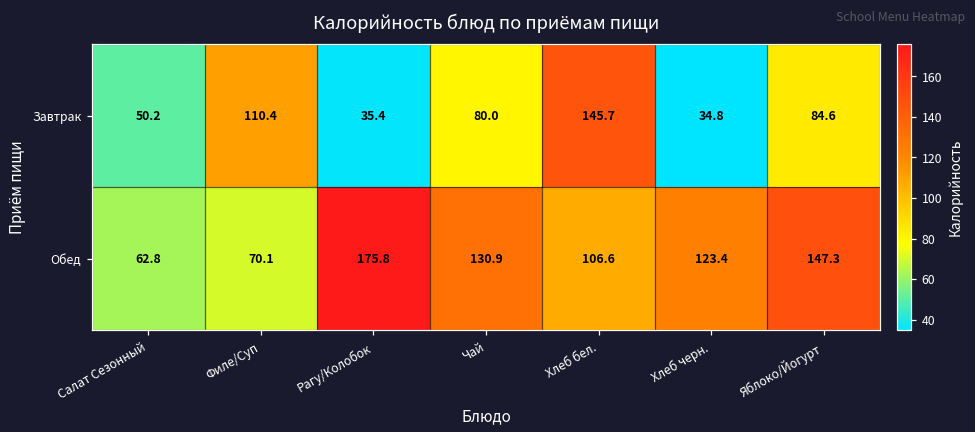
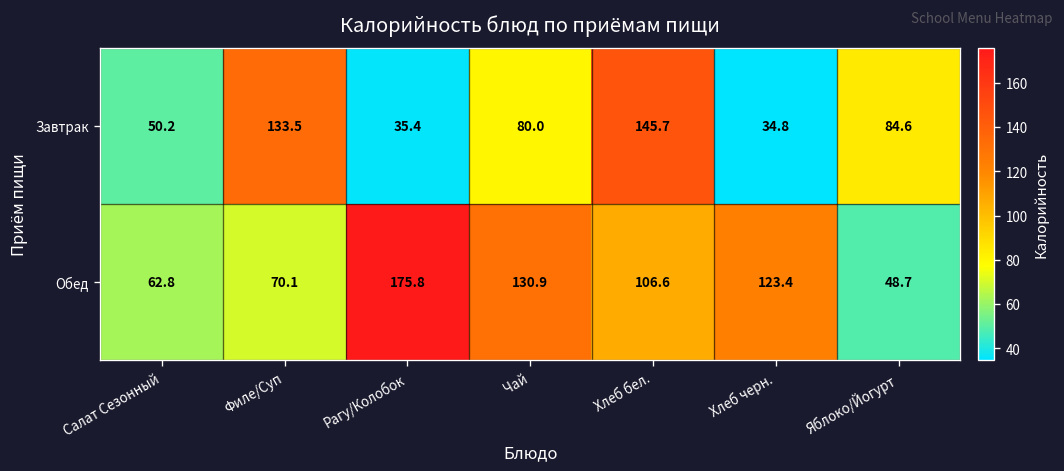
Завтрак, Филе/Суп: 110.4 -> 133.5
Обед, Яблоко/Йогурт: 147.3 -> 48.7
